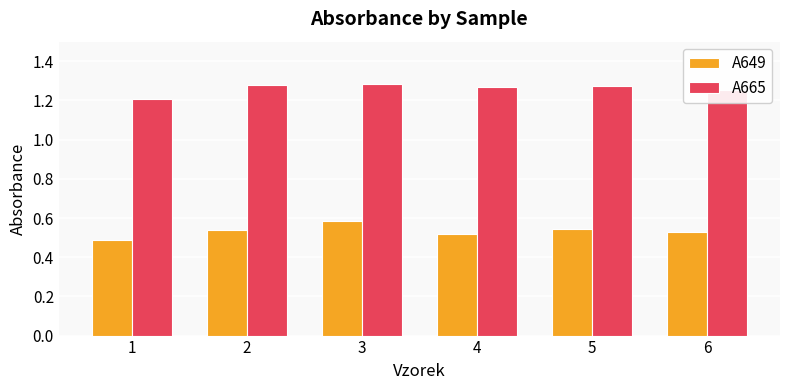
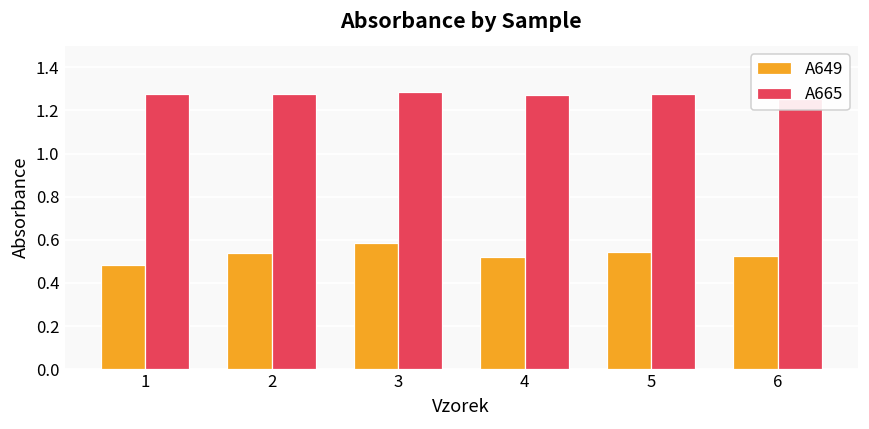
A665, 1: 1.21 -> 1.28
